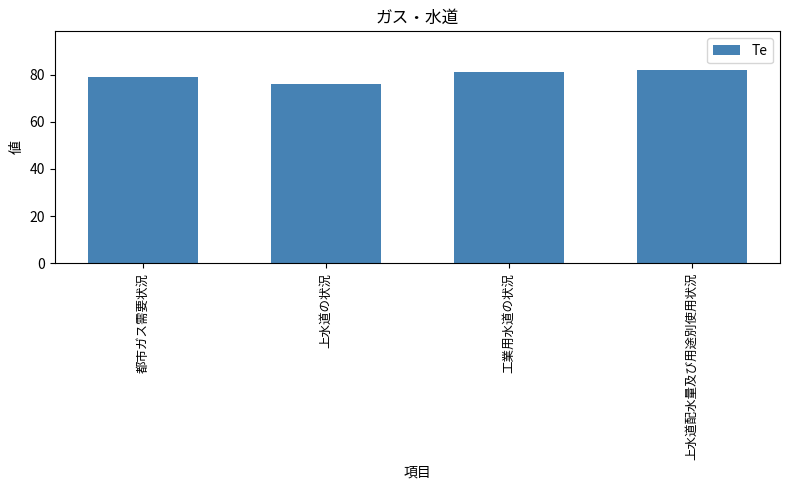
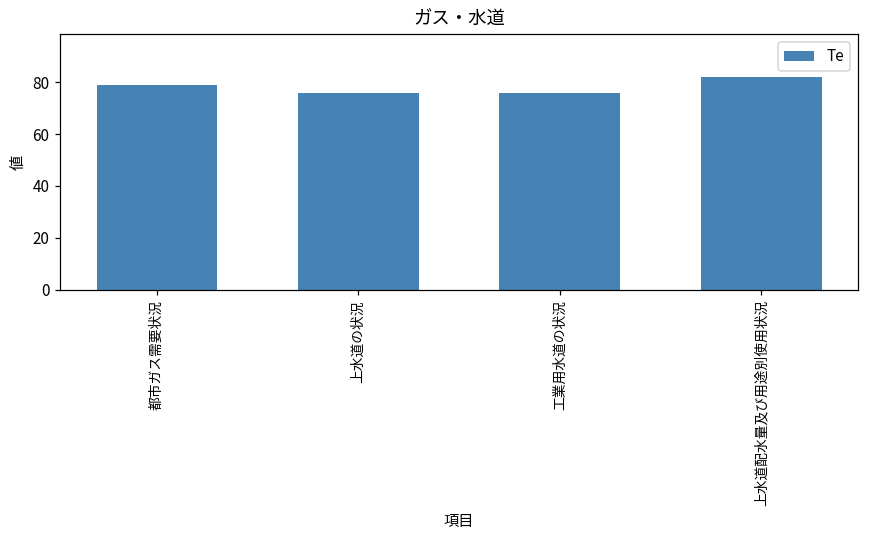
工業用水道の状況: 81 -> 76
